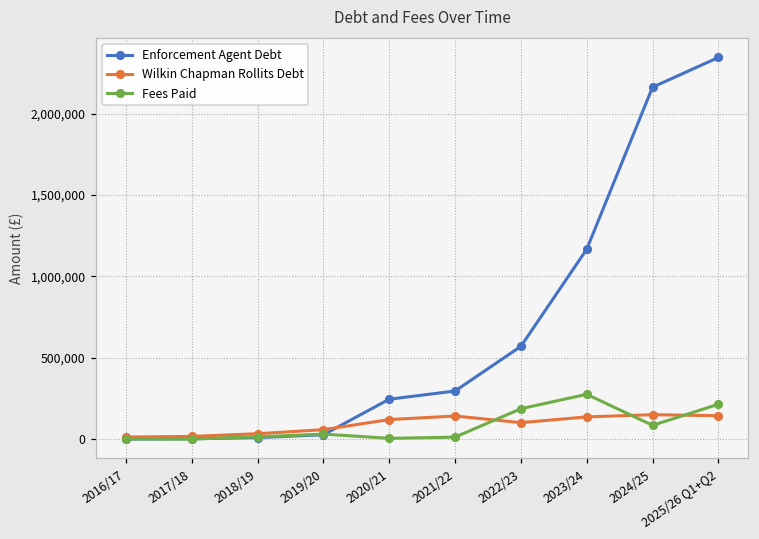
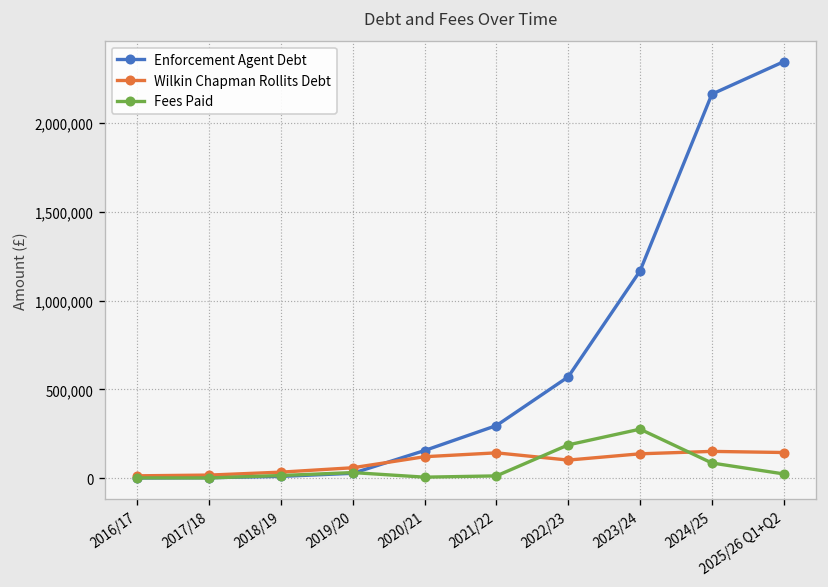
Enforcement Agent Debt, 2020/21: 250,000 -> 160,000
Fees Paid, 2025/26 Q1+Q2: 210,000 -> 20,000
